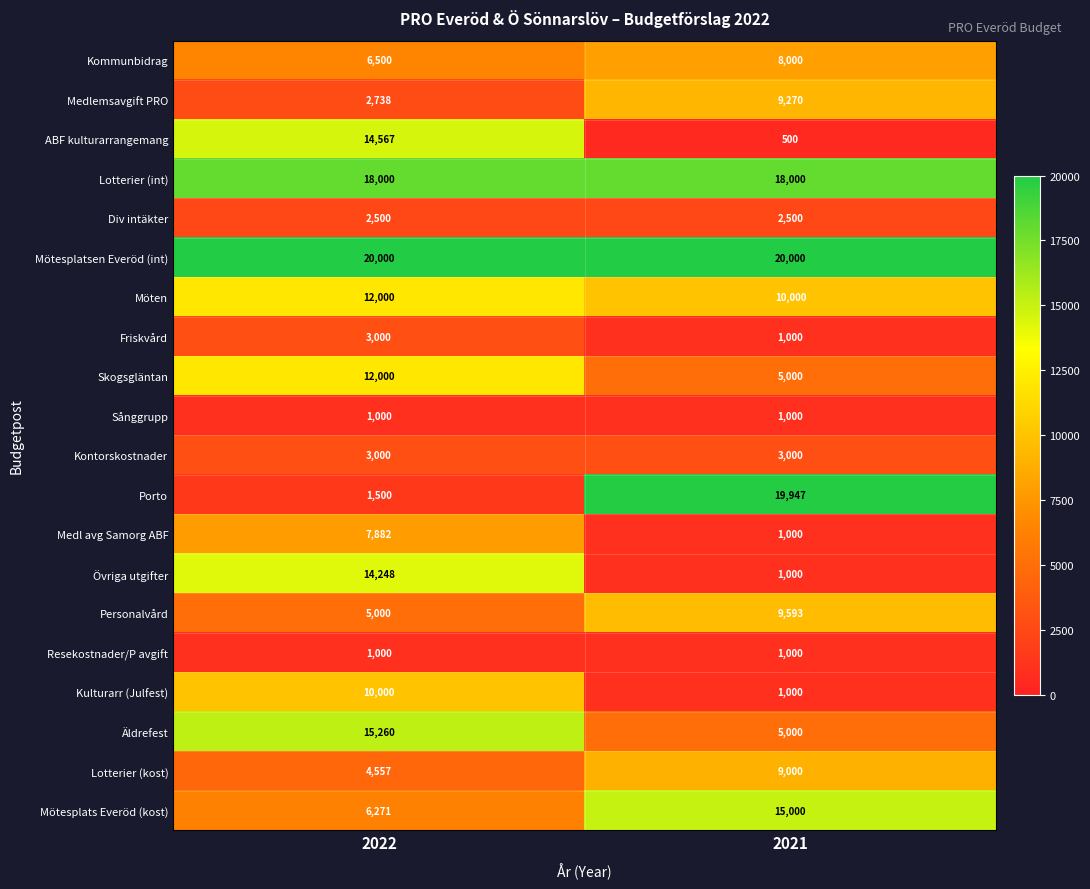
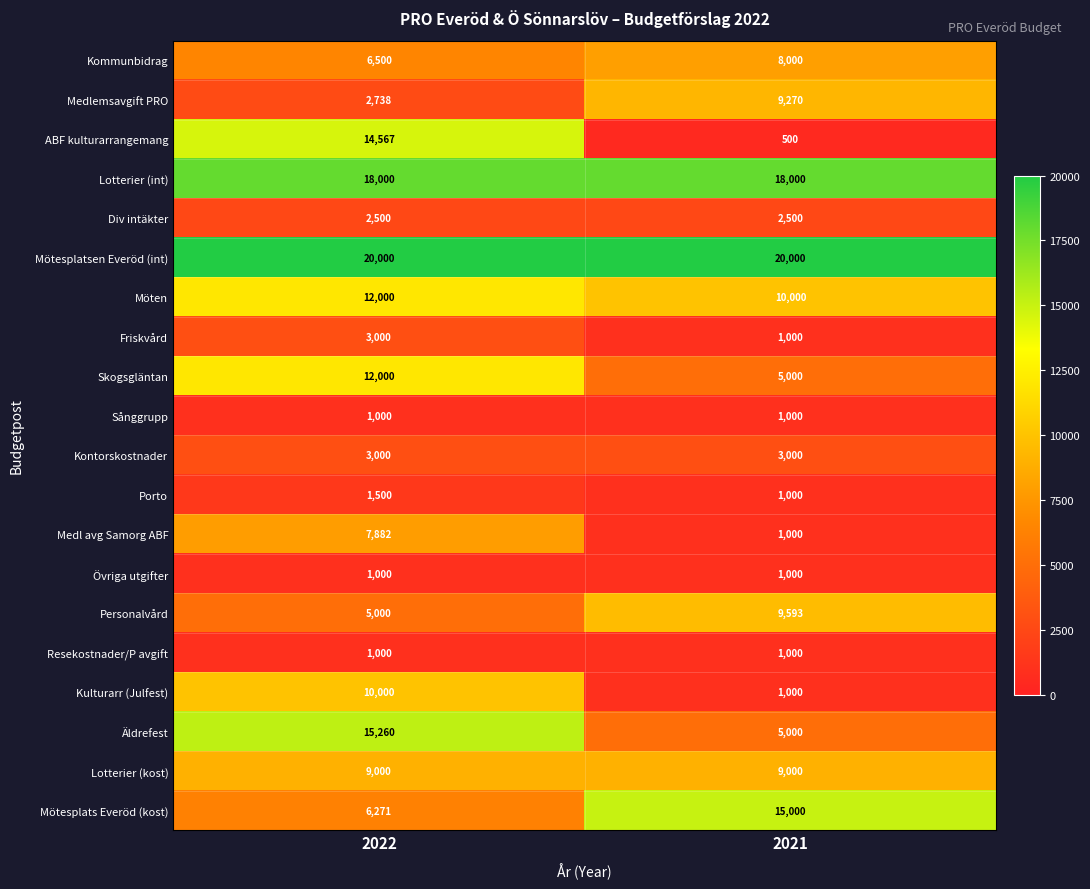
Porto, 2021: 19,947 -> 1,000
Övriga utgifter, 2022: 14,248 -> 1,000
Lotterier (kost), 2022: 4,557 -> 9,000
